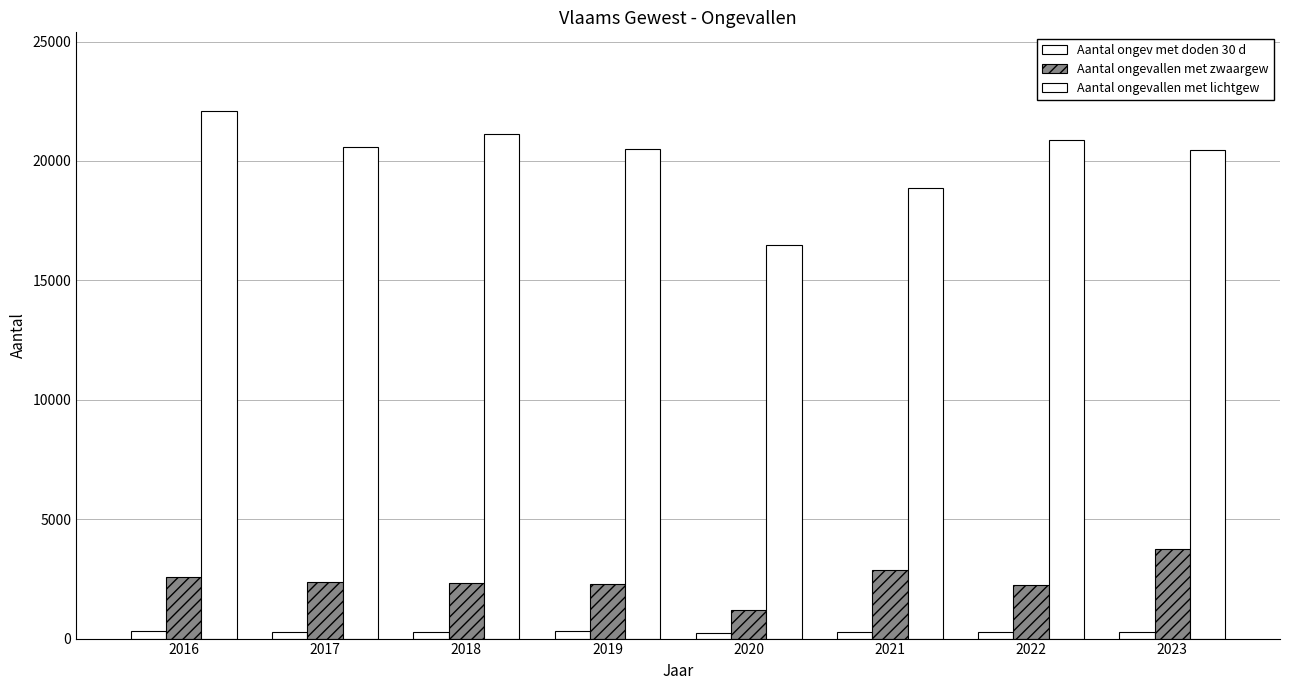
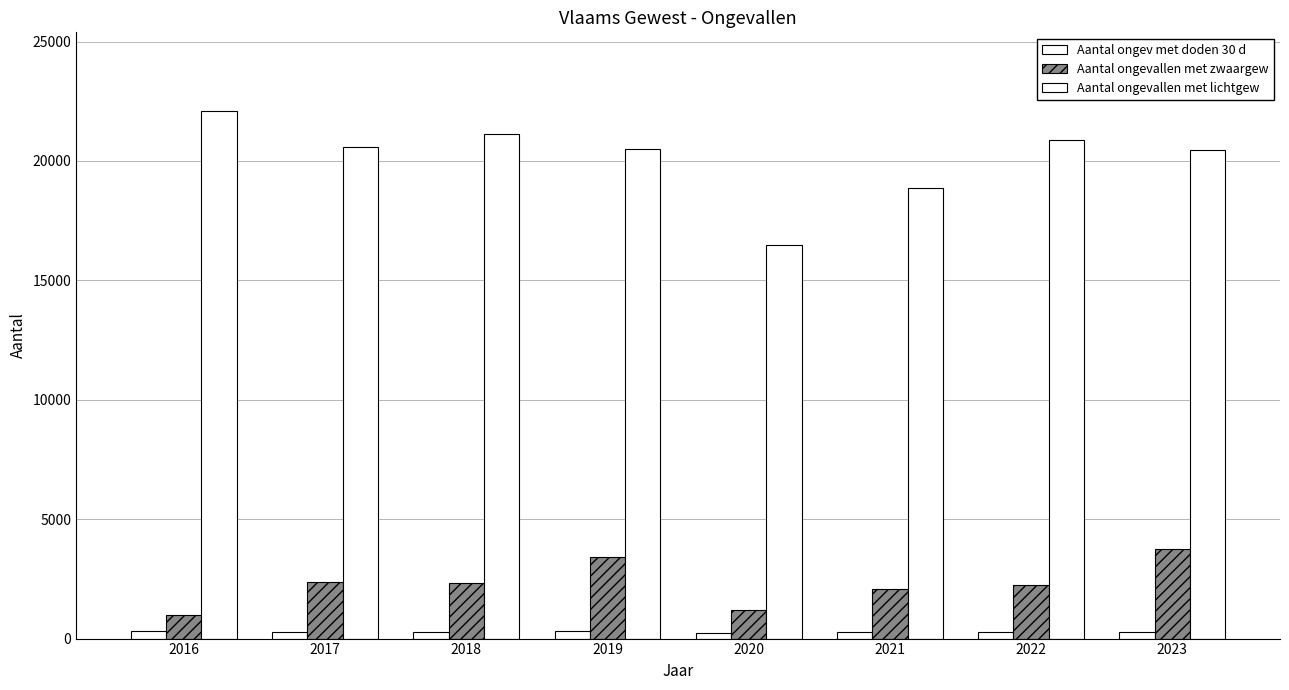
Aantal ongevallen met zwaargew, 2016: 2600 -> 1000
Aantal ongevallen met zwaargew, 2019: 2300 -> 3400
Aantal ongevallen met zwaargew, 2021: 2900 -> 2100
